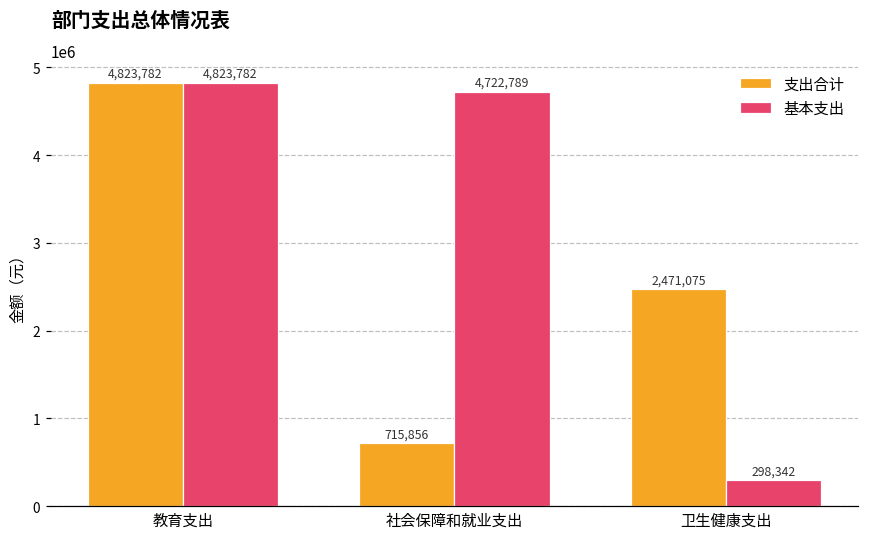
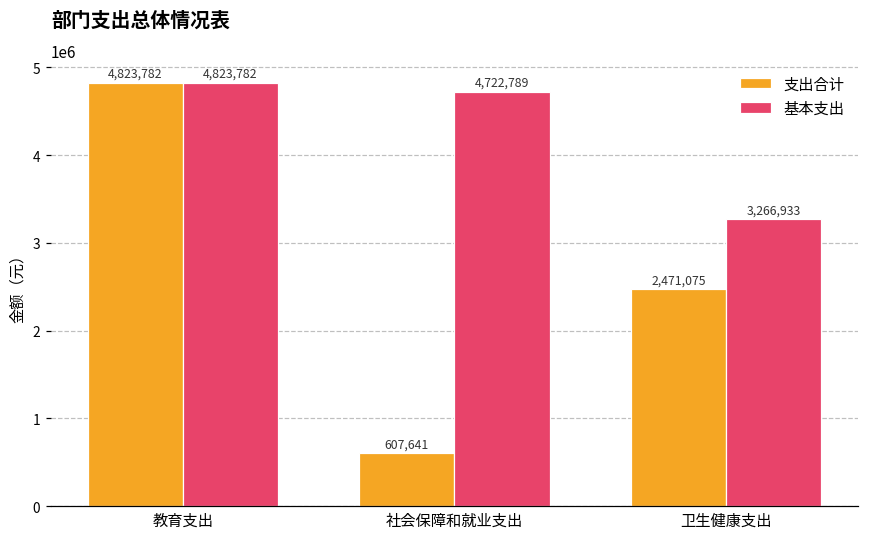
支出合计, 社会保障和就业支出: 715,856 -> 607,641
基本支出, 卫生健康支出: 298,342 -> 3,266,933
